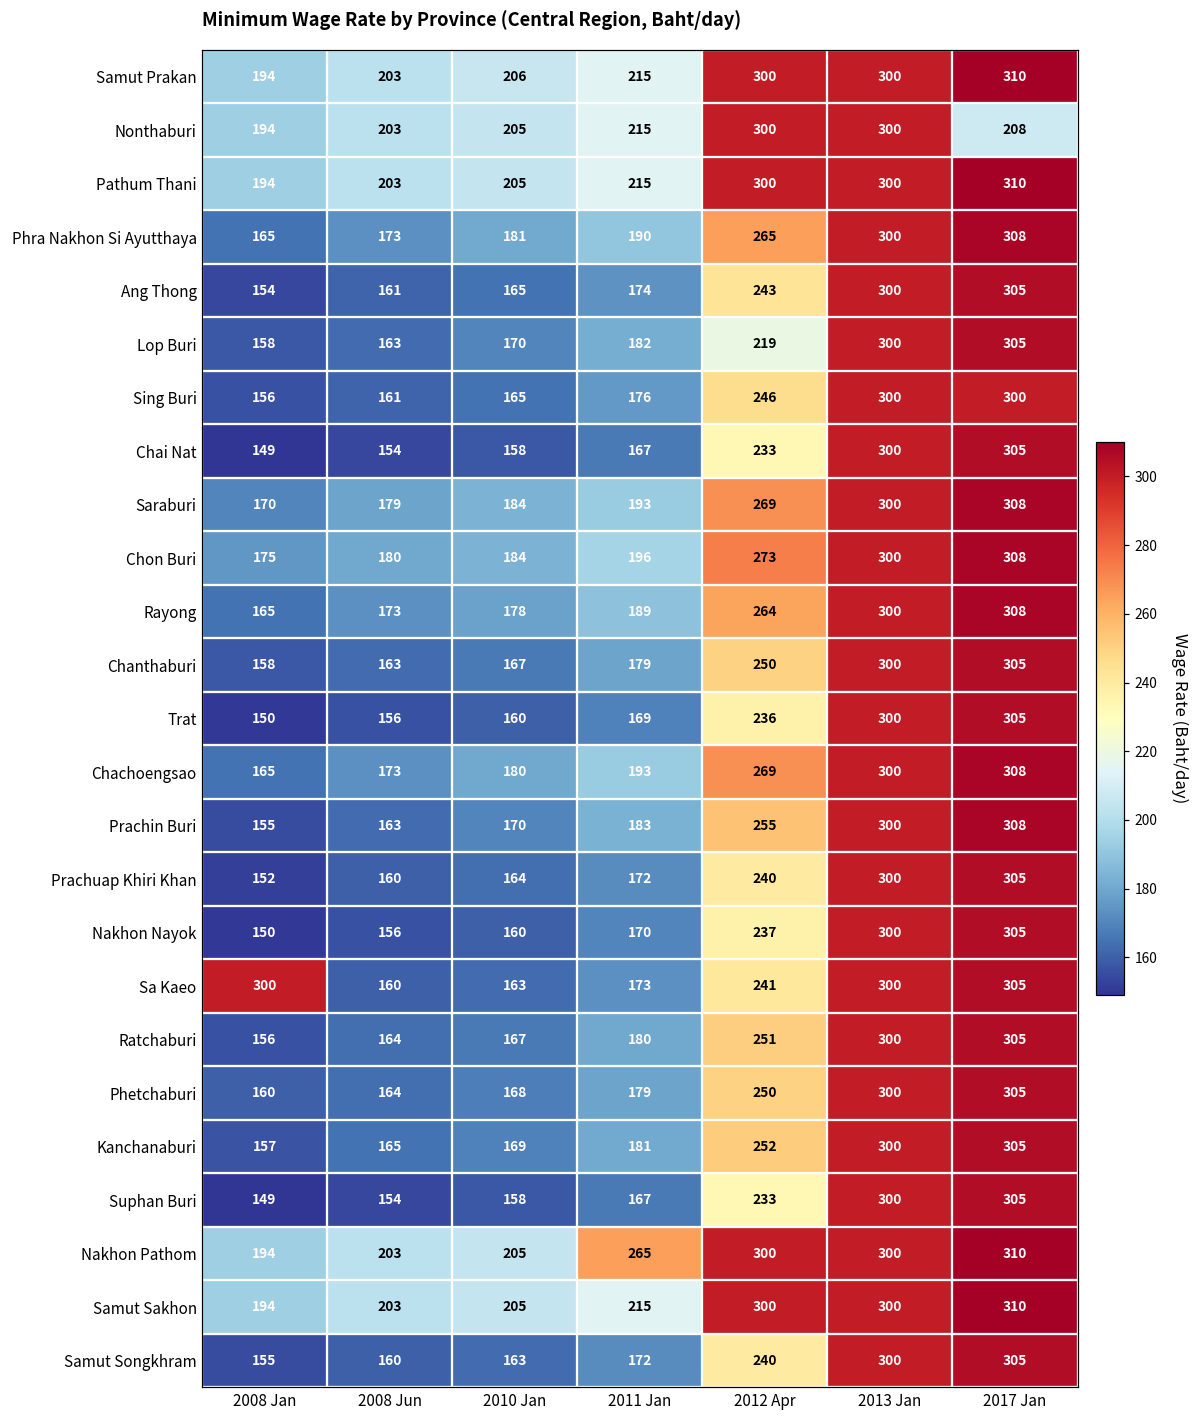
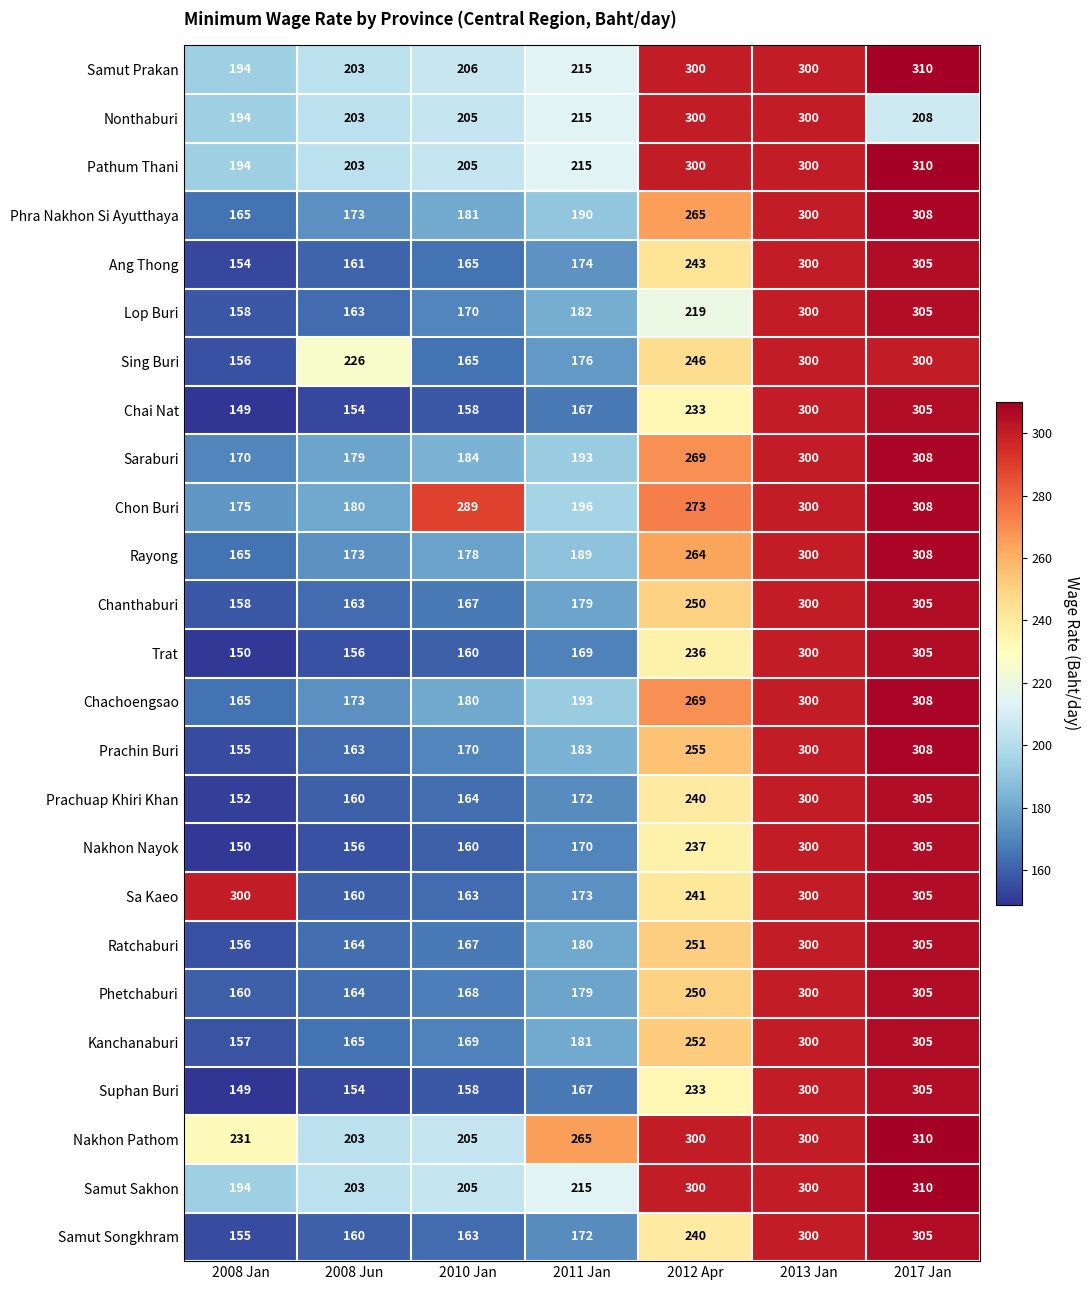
Sing Buri, 2008 Jun: 161 -> 226
Chon Buri, 2010 Jan: 184 -> 289
Nakhon Pathom, 2008 Jan: 194 -> 231
